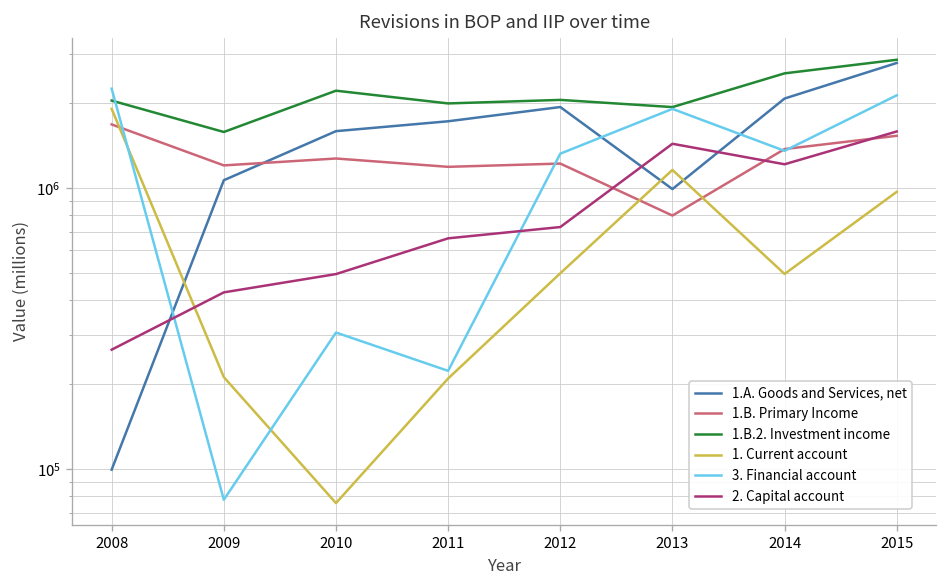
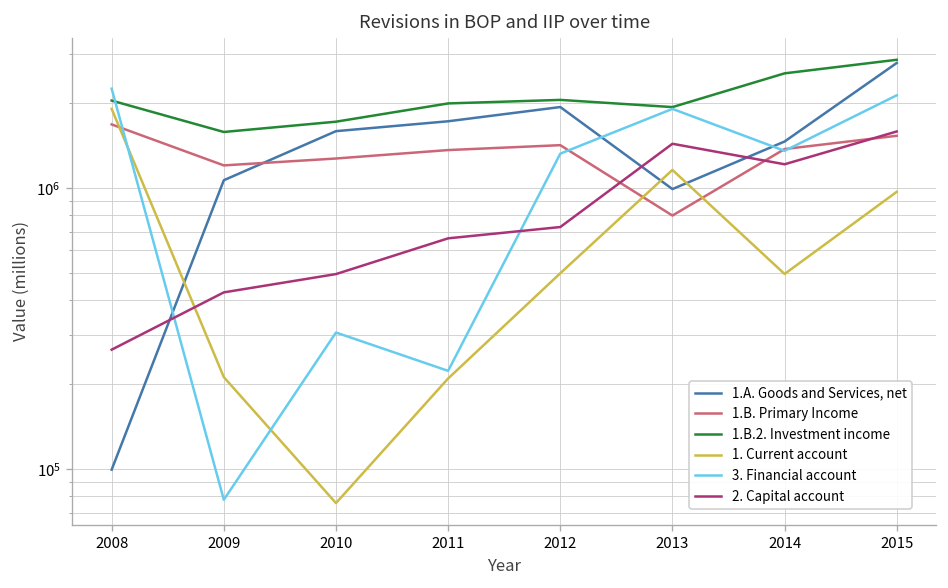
1.B.2. Investment income, 2010: 2200000 -> 1700000
1.B. Primary Income, 2011: 1200000 -> 1400000
1.B. Primary Income, 2012: 1200000 -> 1400000
1.A. Goods and Services, net, 2014: 2100000 -> 1500000
